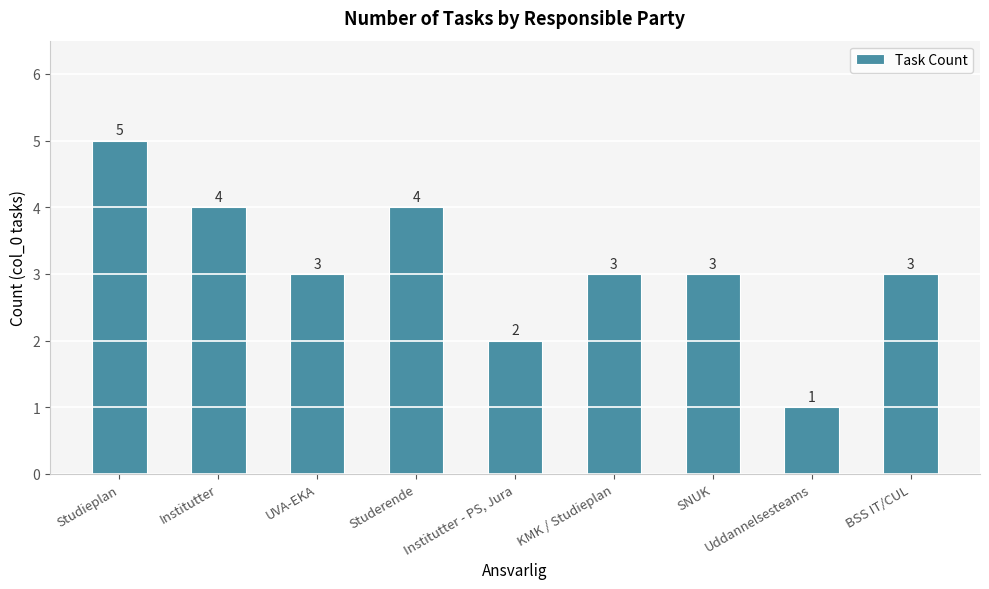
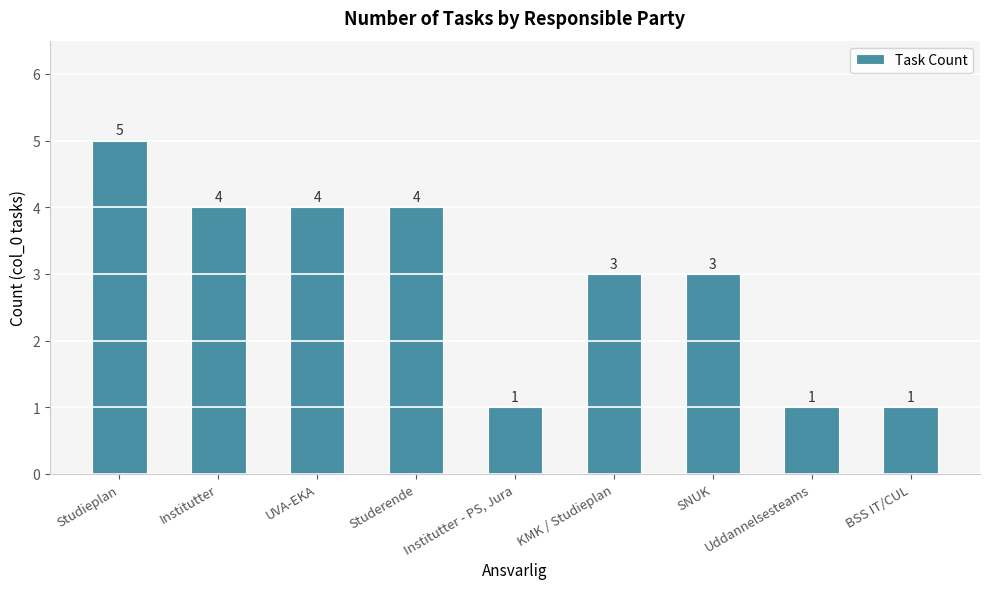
UVA-EKA: 3 -> 4
Institutter - PS, Jura: 2 -> 1
BSS IT/CUL: 3 -> 1
